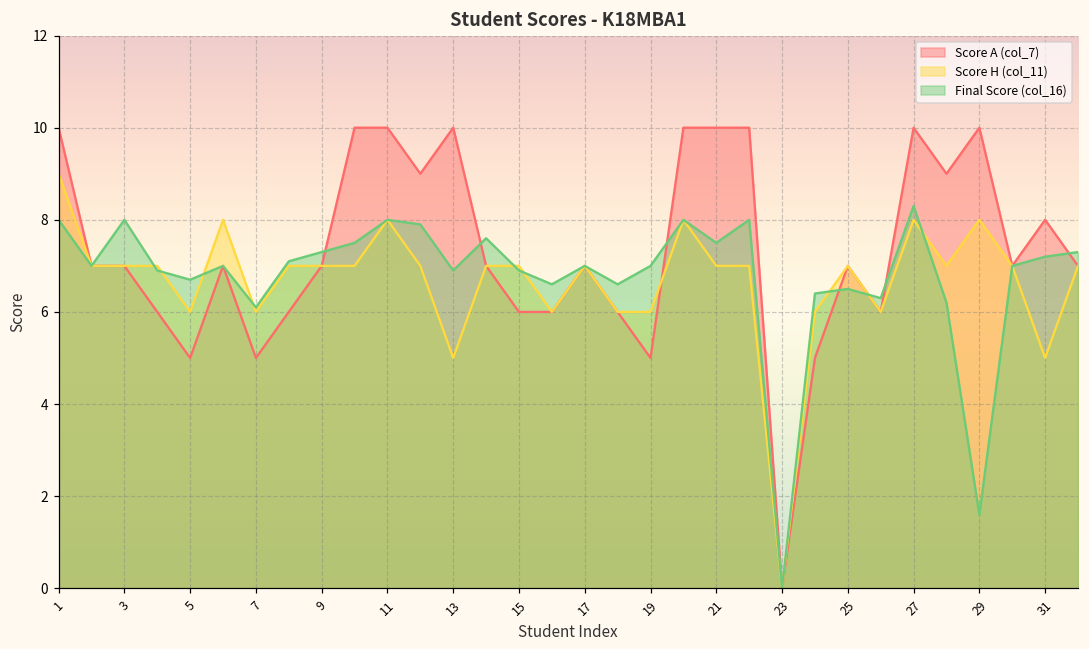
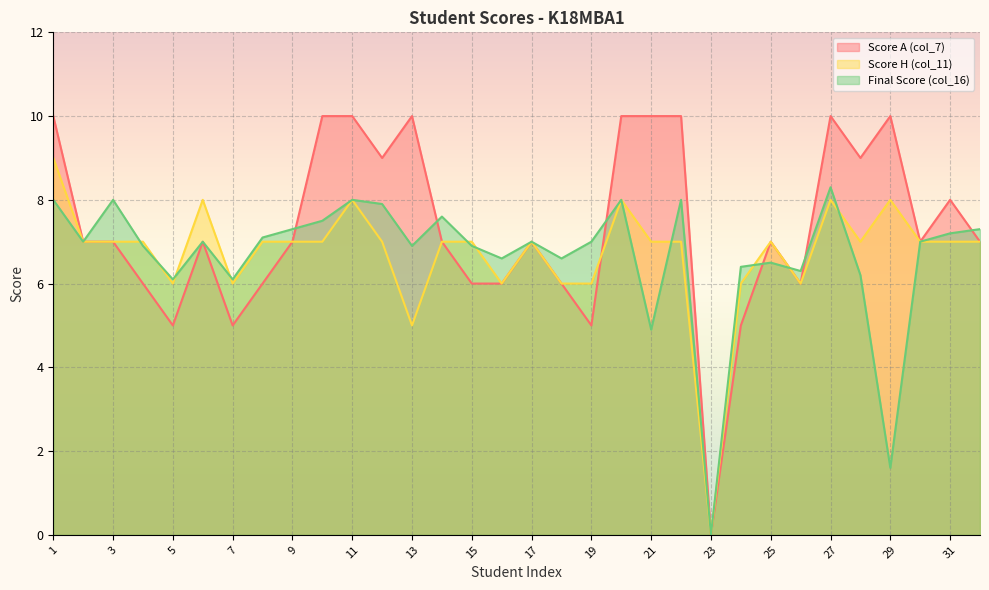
Final Score (col_16), 5: 6.7 -> 6.1
Final Score (col_16), 21: 7.5 -> 4.9
Score H (col_11), 31: 5 -> 7
